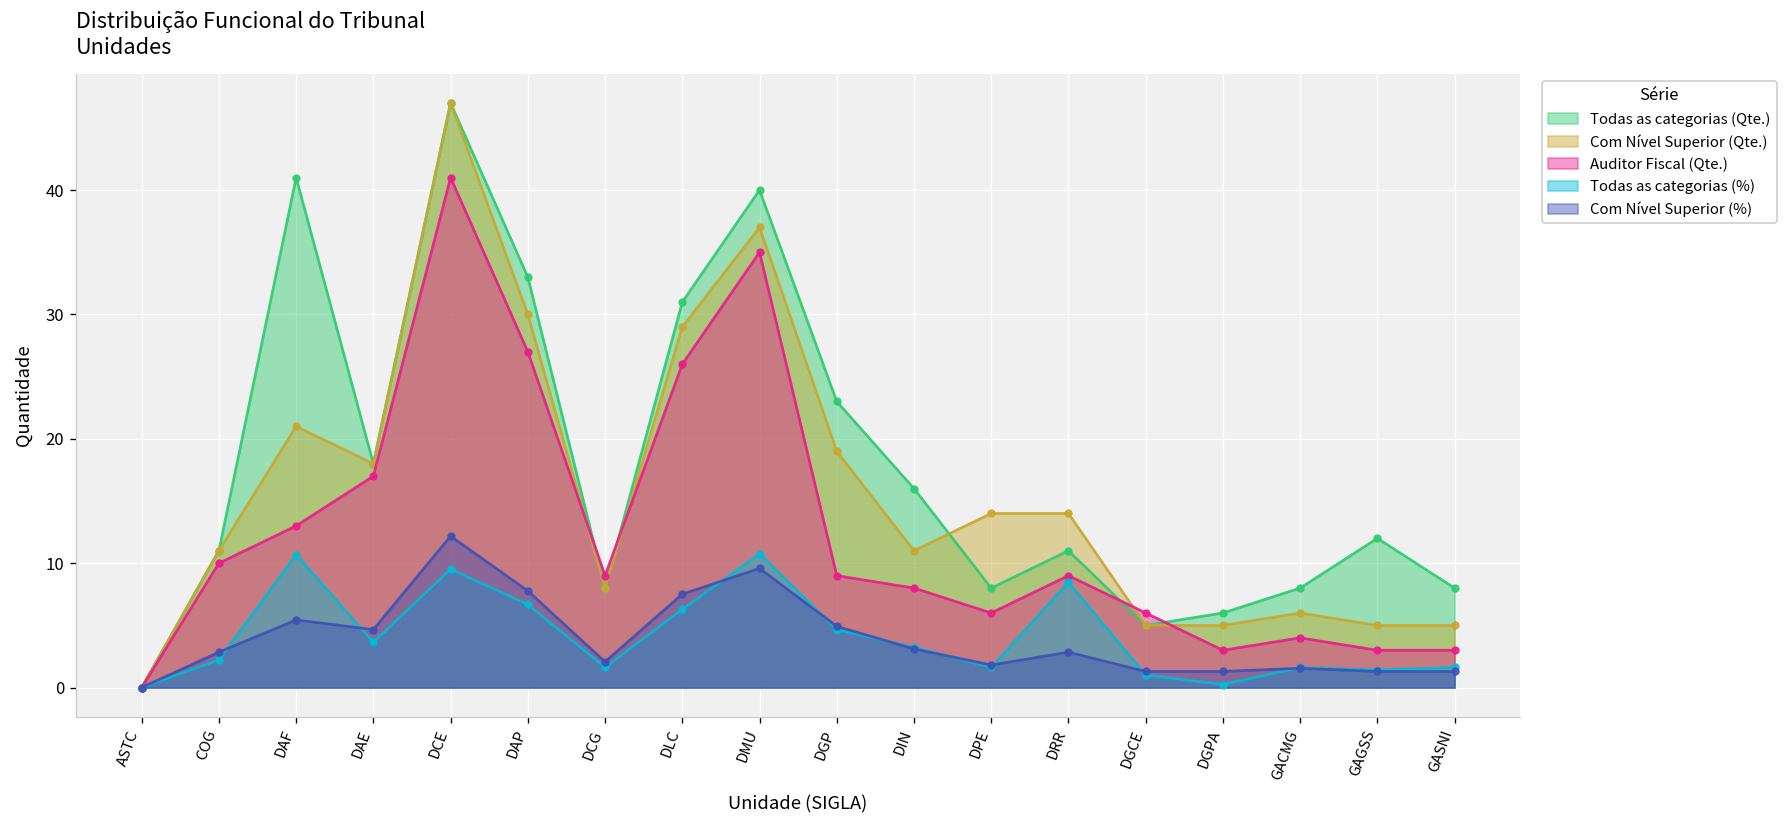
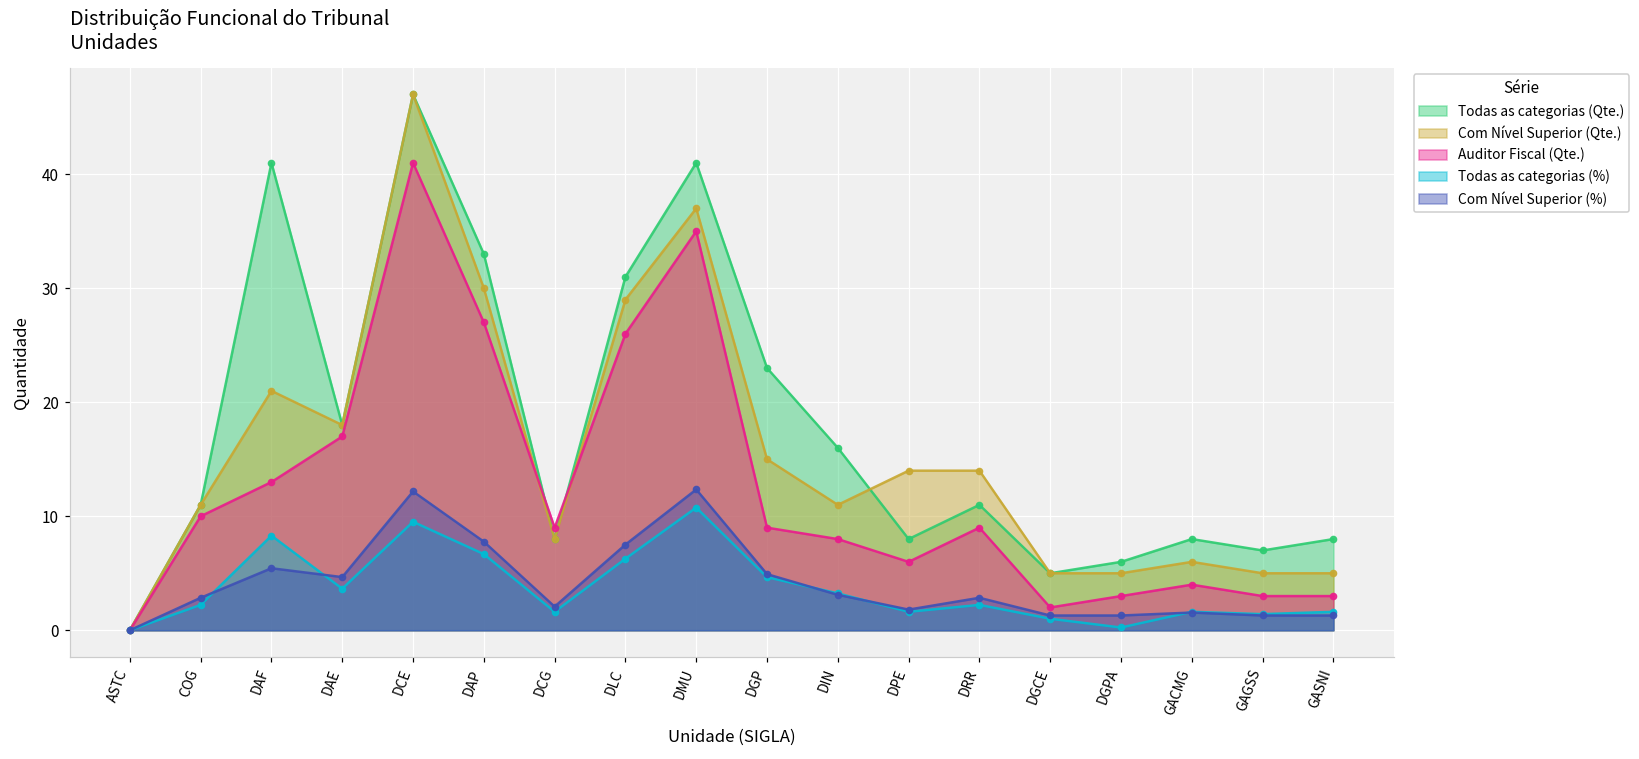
Todas as categorias (%), DAF: 10.7 -> 8.3
Todas as categorias (Qte.), DMU: 40 -> 41
Com Nível Superior (%), DMU: 9.6 -> 12.3
Com Nível Superior (Qte.), DGP: 19 -> 15
Todas as categorias (%), DRR: 8.5 -> 2.2
Auditor Fiscal (Qte.), DGCE: 6 -> 2
Todas as categorias (Qte.), GAGSS: 12 -> 7
